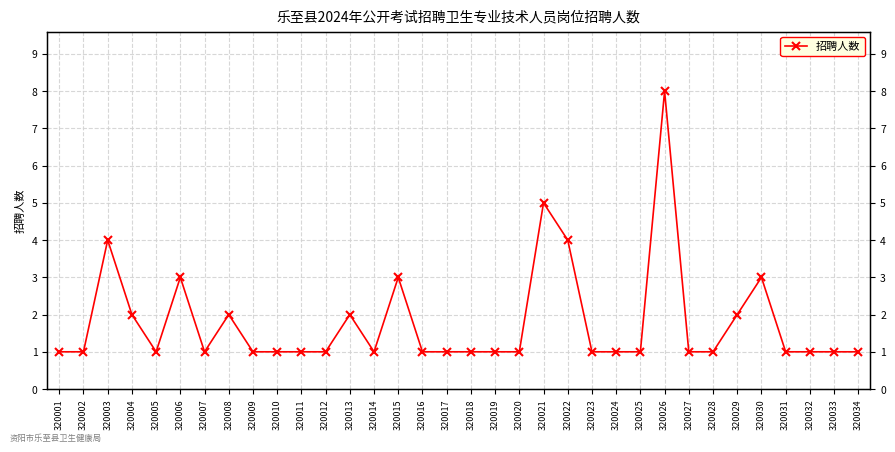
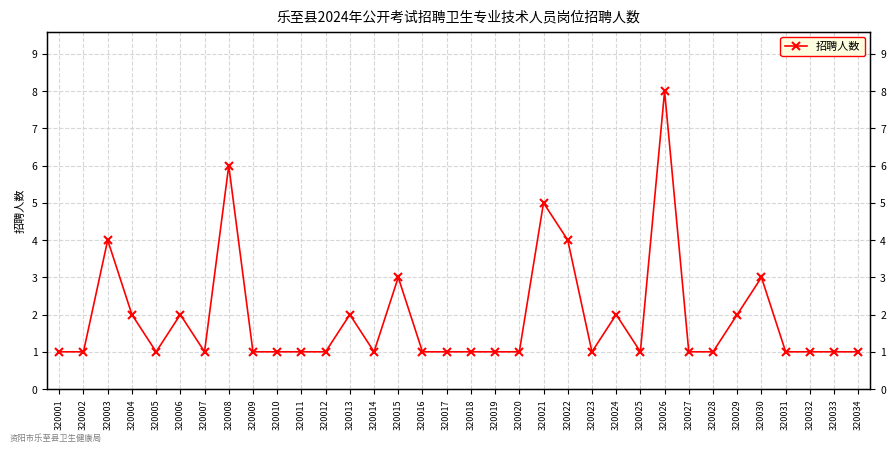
320006: 3 -> 2
320008: 2 -> 6
320024: 1 -> 2
